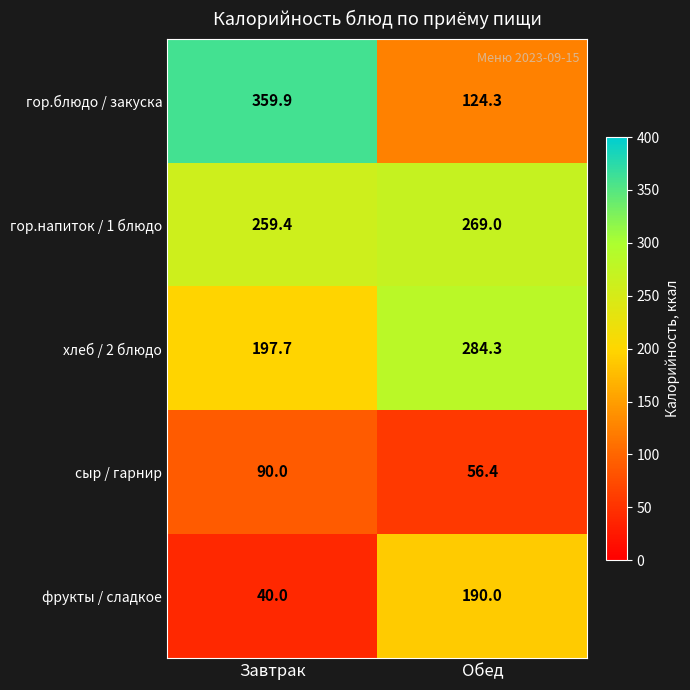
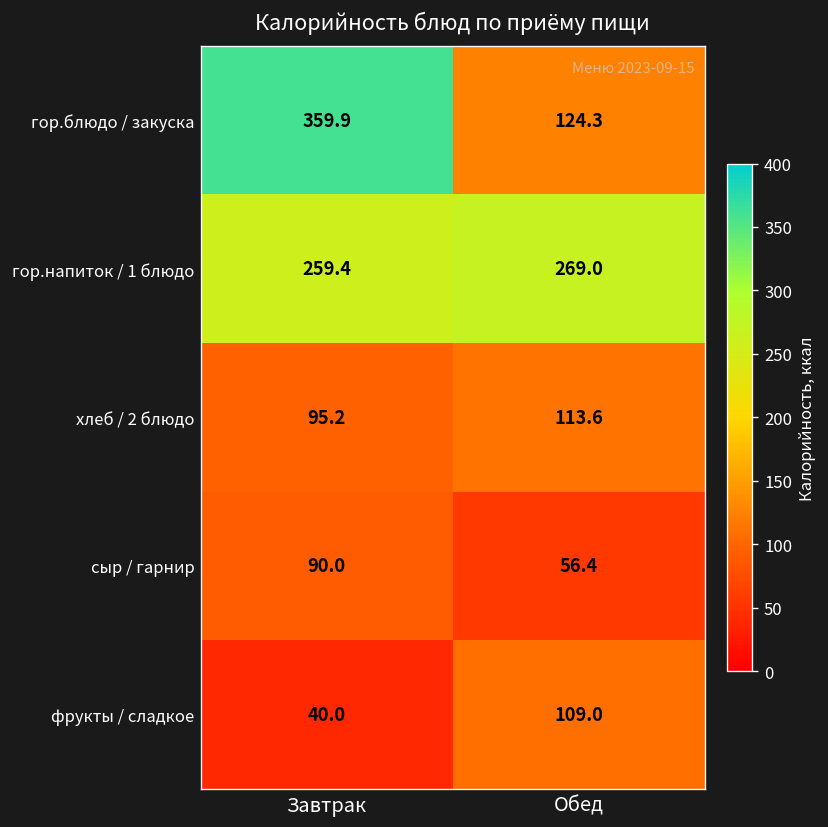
хлеб / 2 блюдо, Завтрак: 197.7 -> 95.2
хлеб / 2 блюдо, Обед: 284.3 -> 113.6
фрукты / сладкое, Обед: 190.0 -> 109.0
